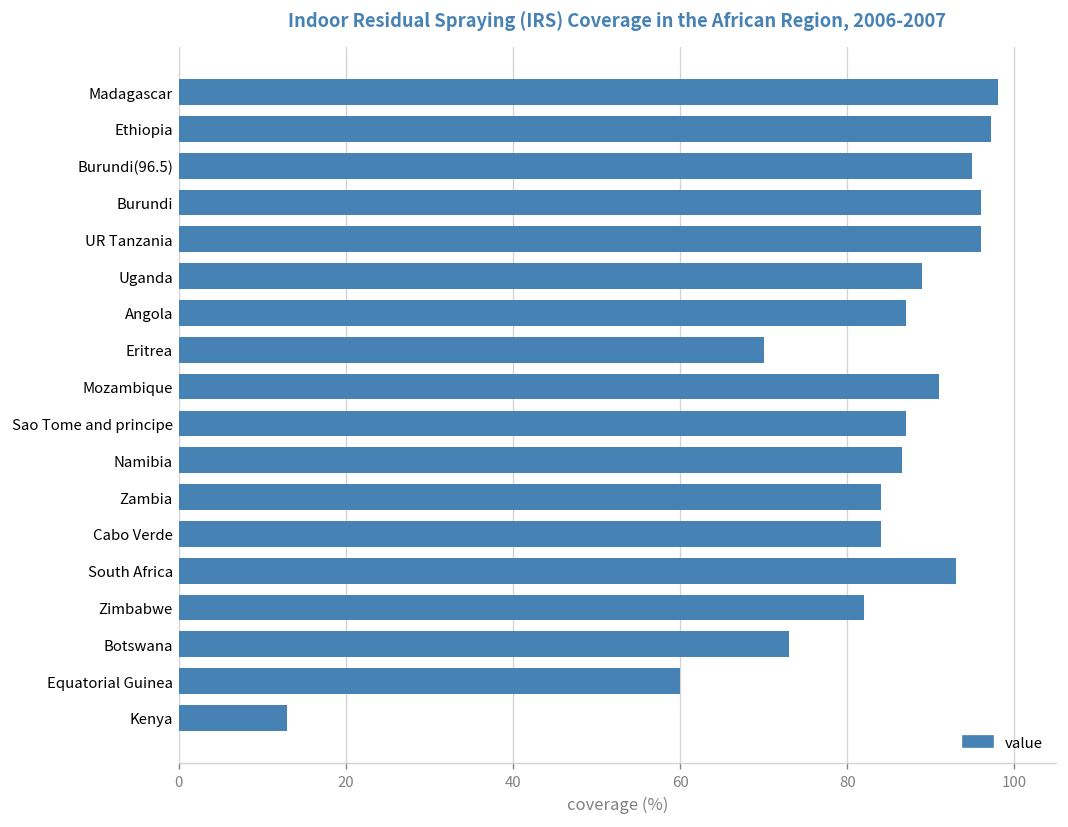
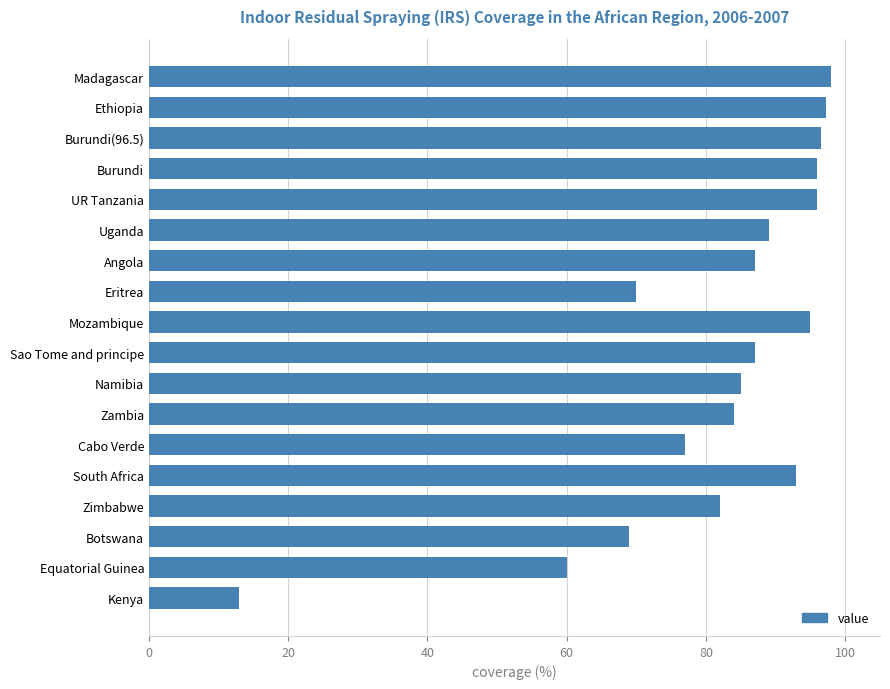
Burundi(96.5): 95 -> 97
Mozambique: 91 -> 95
Namibia: 87 -> 85
Cabo Verde: 84 -> 77
Botswana: 73 -> 69
